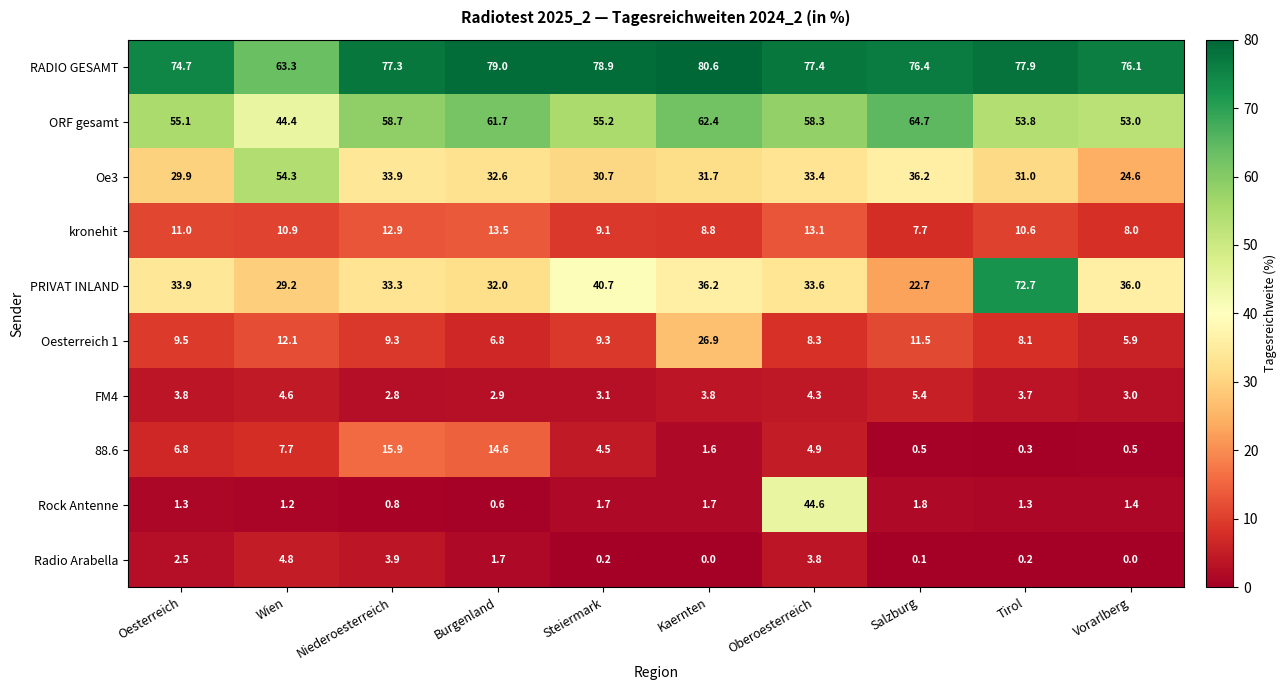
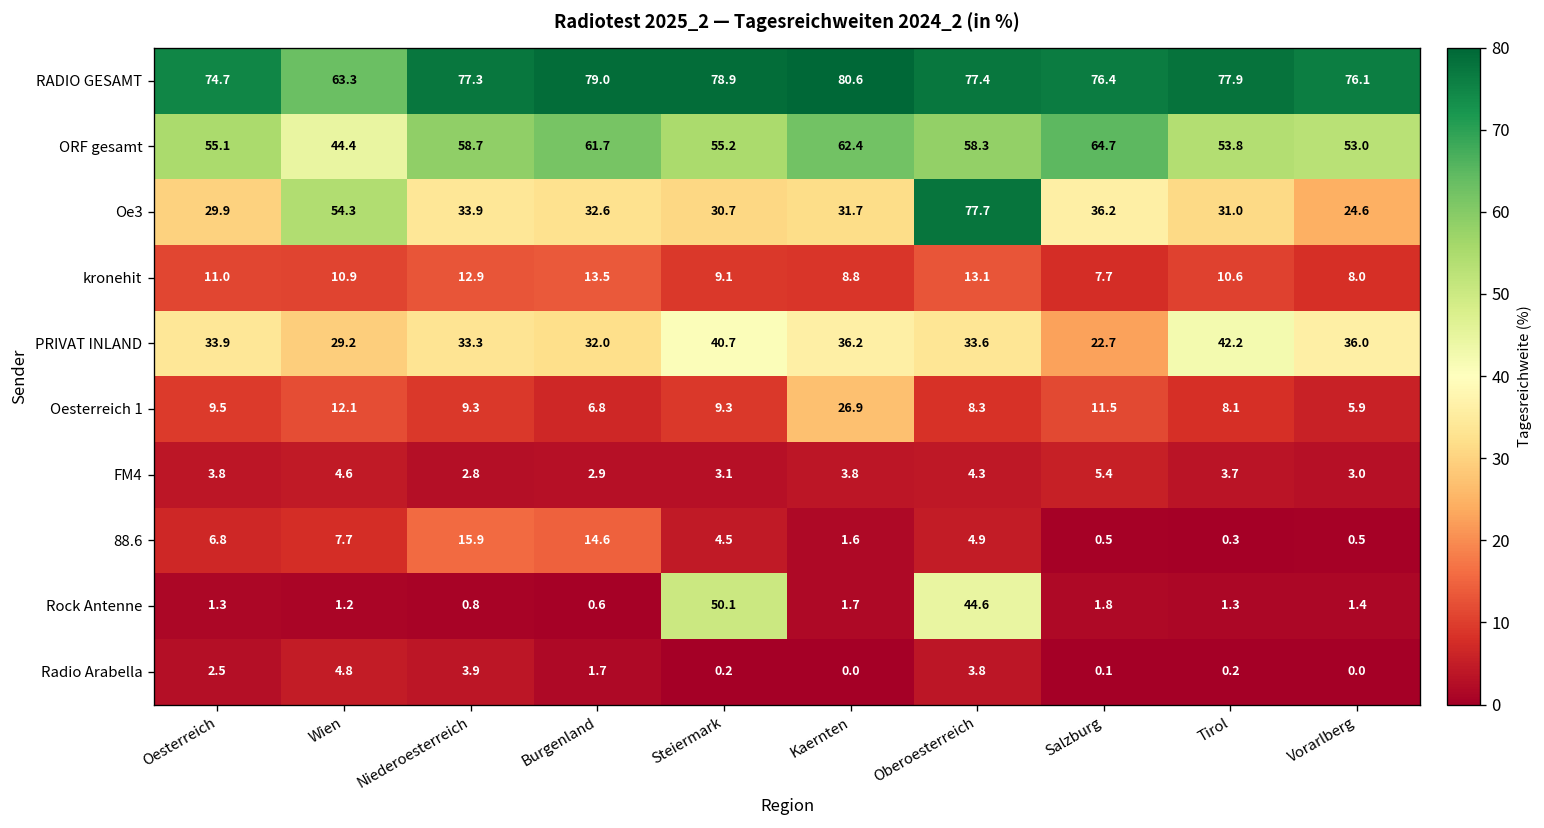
Oe3, Oberoesterreich: 33.4 -> 77.7
PRIVAT INLAND, Tirol: 72.7 -> 42.2
Rock Antenne, Steiermark: 1.7 -> 50.1
